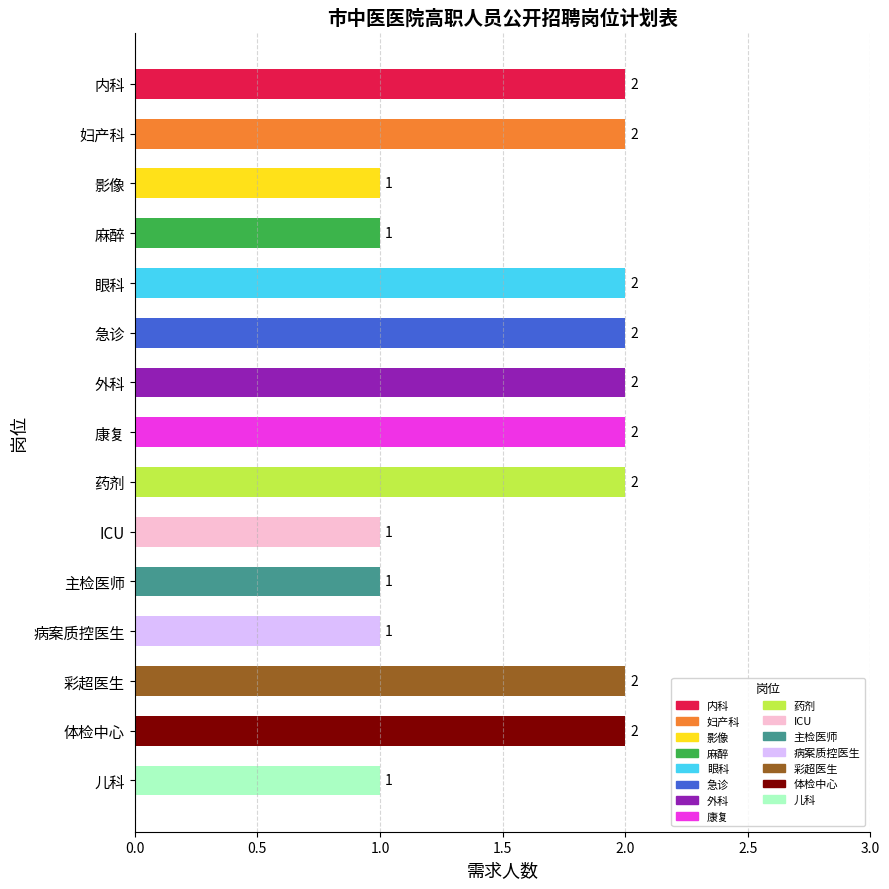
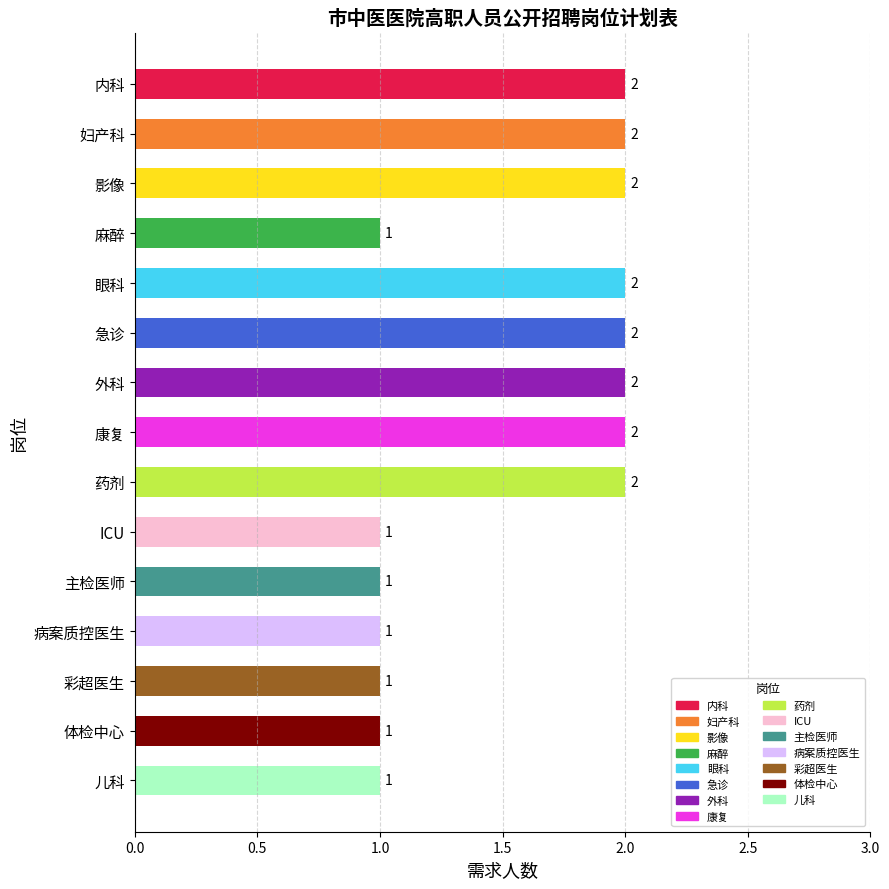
影像: 1 -> 2
彩超医生: 2 -> 1
体检中心: 2 -> 1
